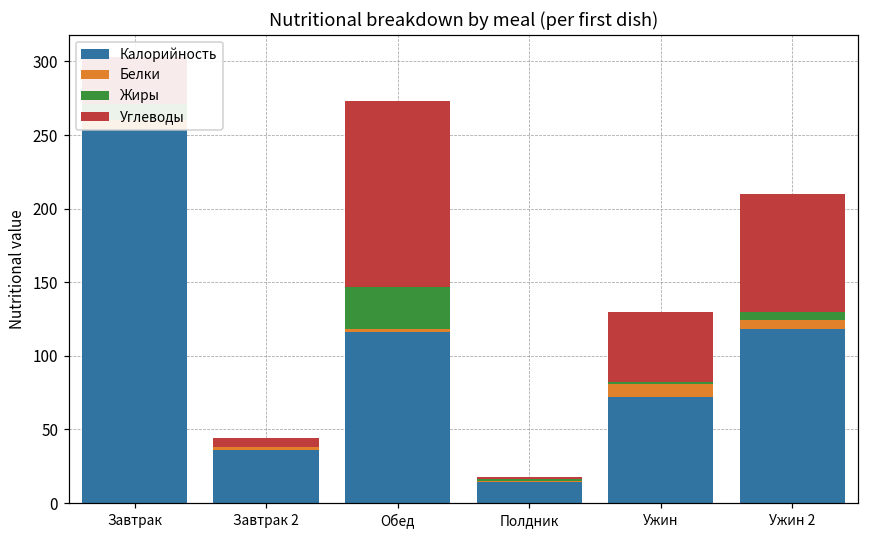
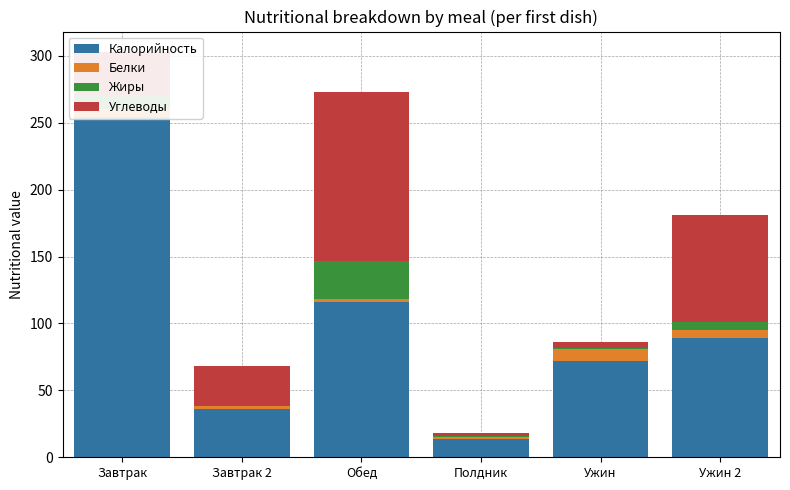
Углеводы, Завтрак 2: 6 -> 30
Углеводы, Ужин: 48 -> 4
Калорийность, Ужин 2: 118 -> 89
